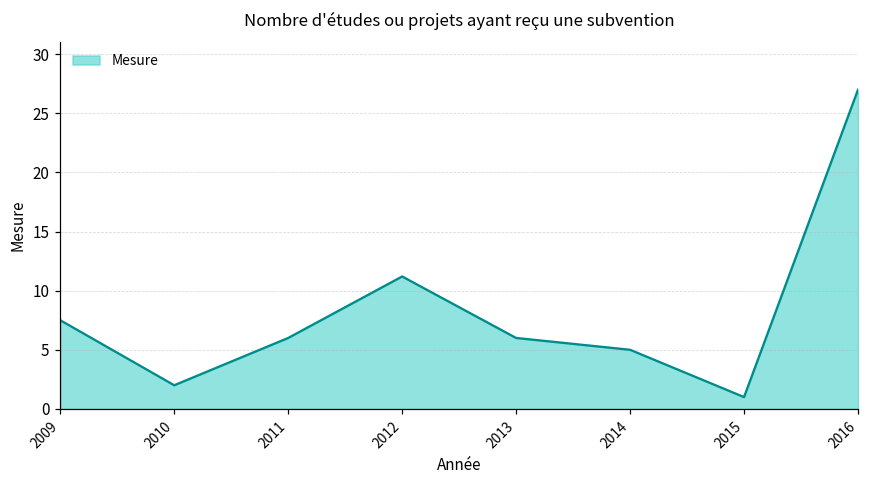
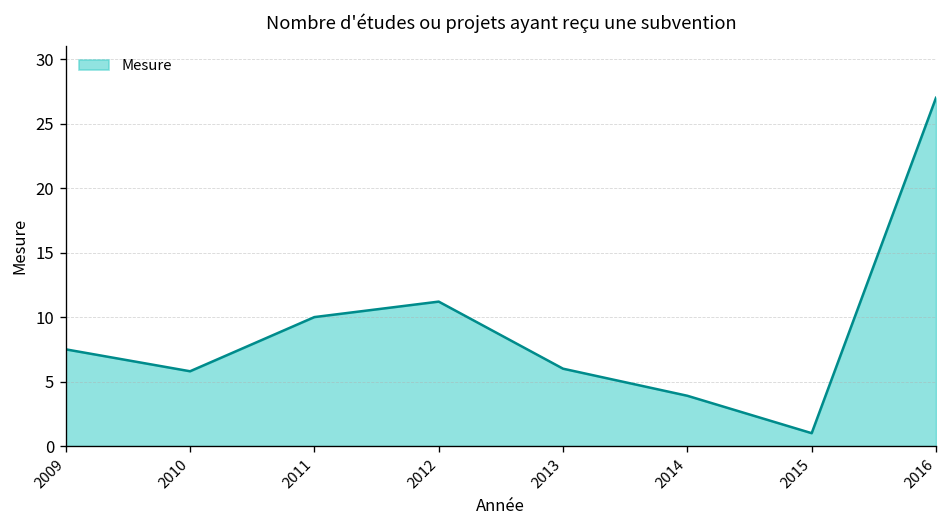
2010: 2.0 -> 5.8
2011: 6 -> 10
2014: 5.0 -> 3.9
